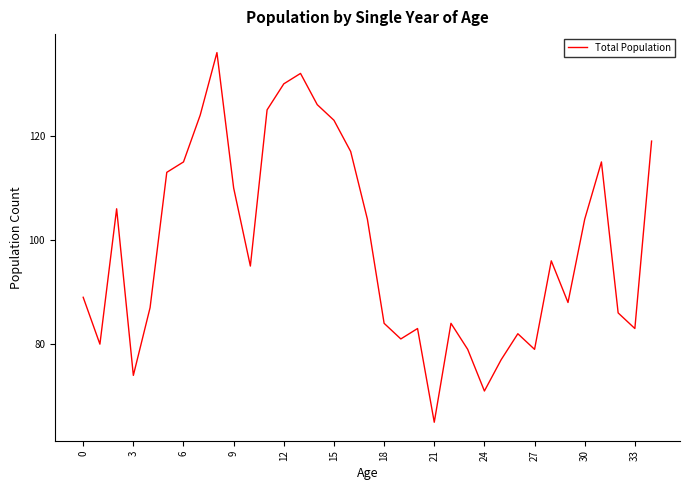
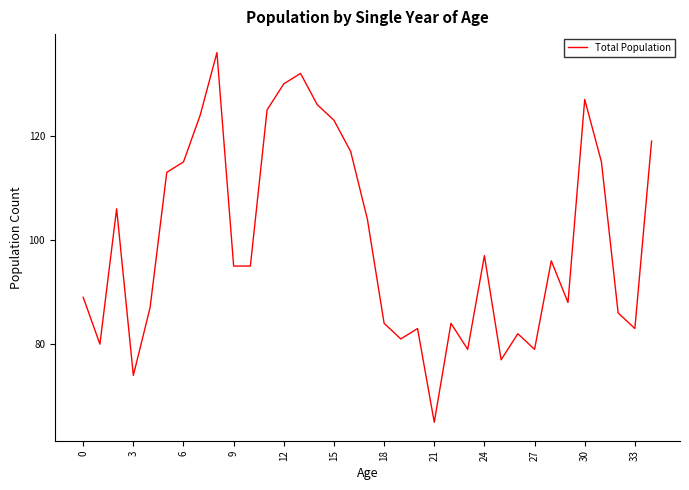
9: 110 -> 95
24: 71 -> 97
30: 104 -> 127
